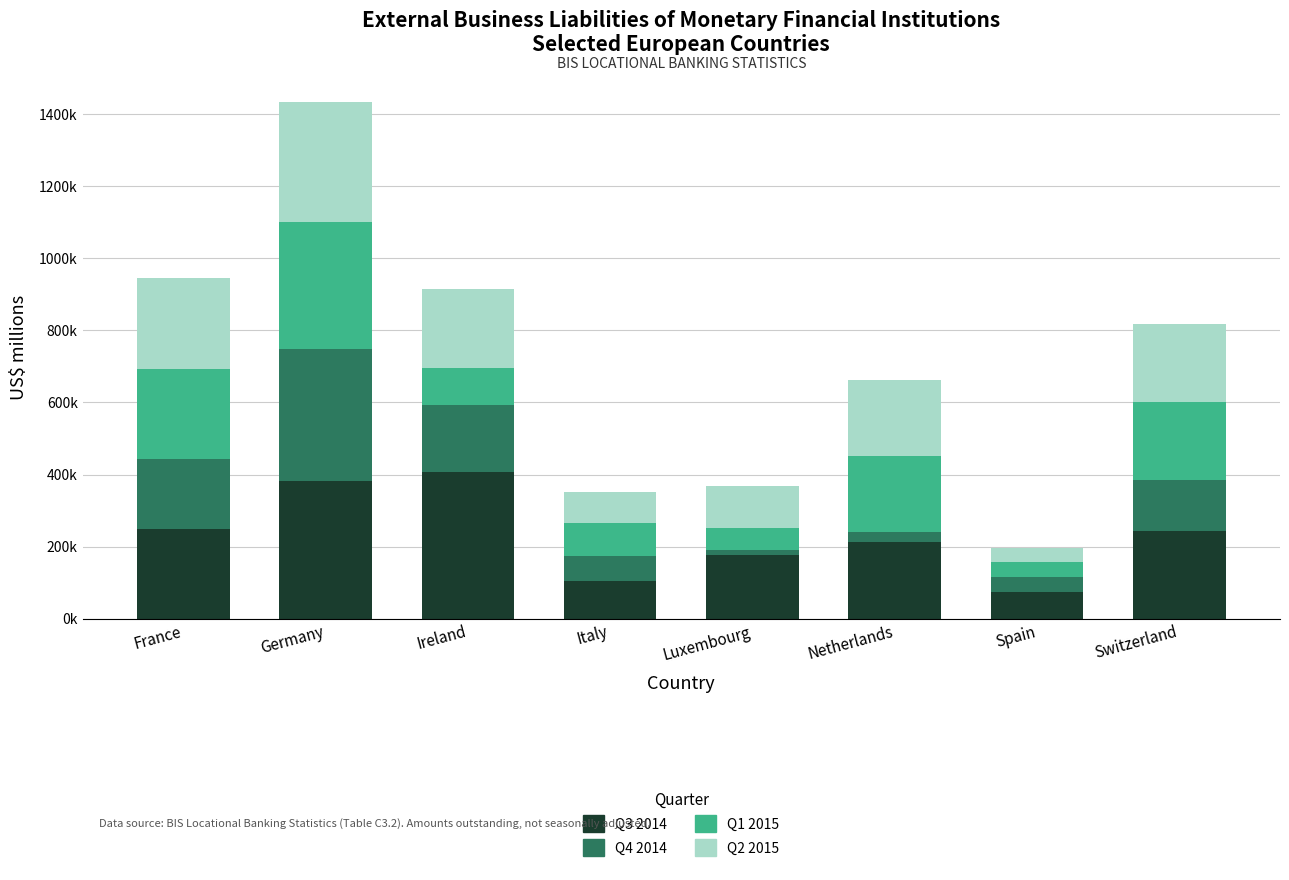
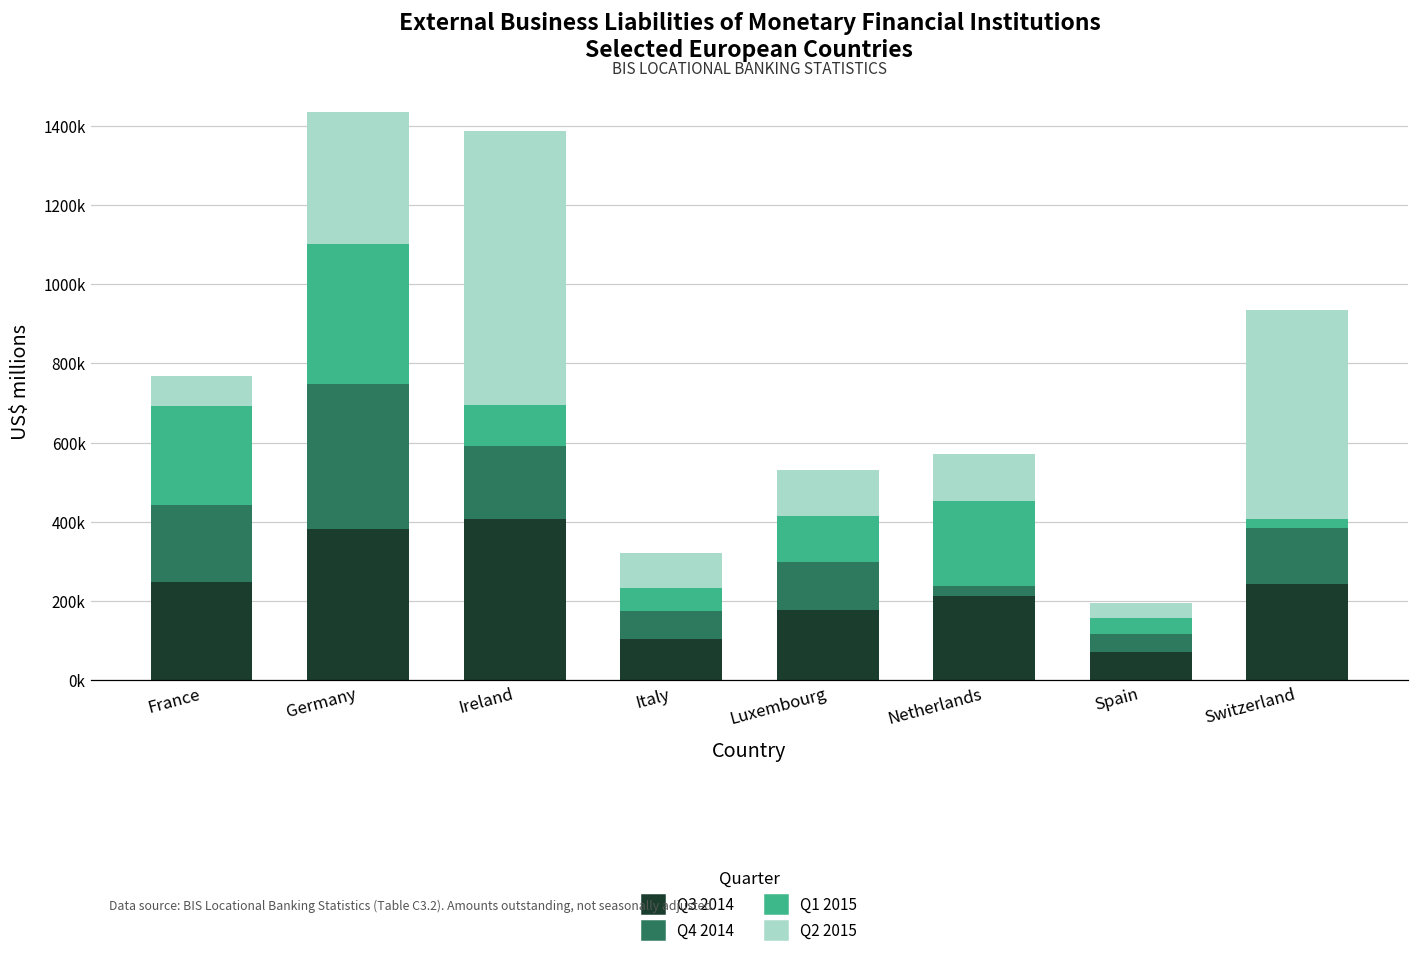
Q2 2015, France: 250000 -> 80000
Q2 2015, Ireland: 220000 -> 690000
Q1 2015, Italy: 90000 -> 60000
Q4 2014, Luxembourg: 10000 -> 120000
Q1 2015, Luxembourg: 60000 -> 120000
Q2 2015, Netherlands: 210000 -> 120000
Q1 2015, Switzerland: 220000 -> 20000
Q2 2015, Switzerland: 220000 -> 530000
